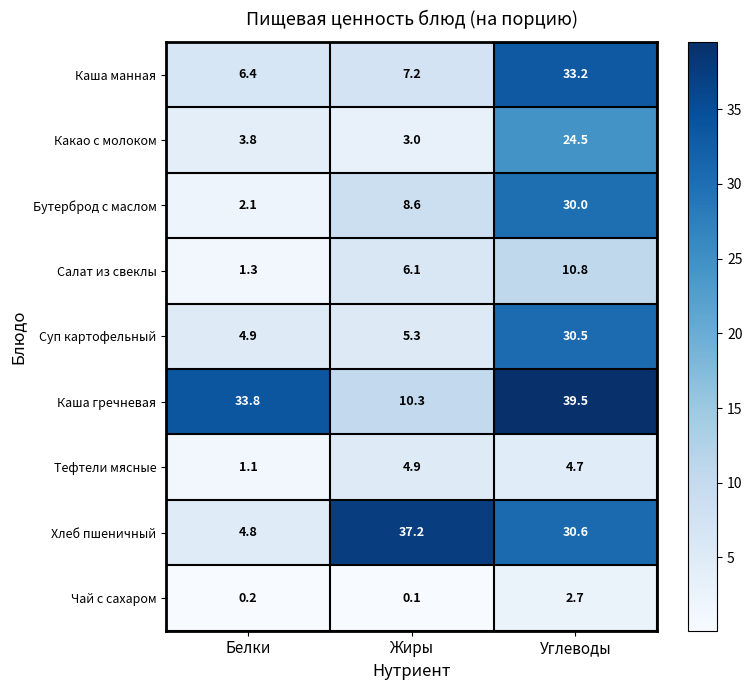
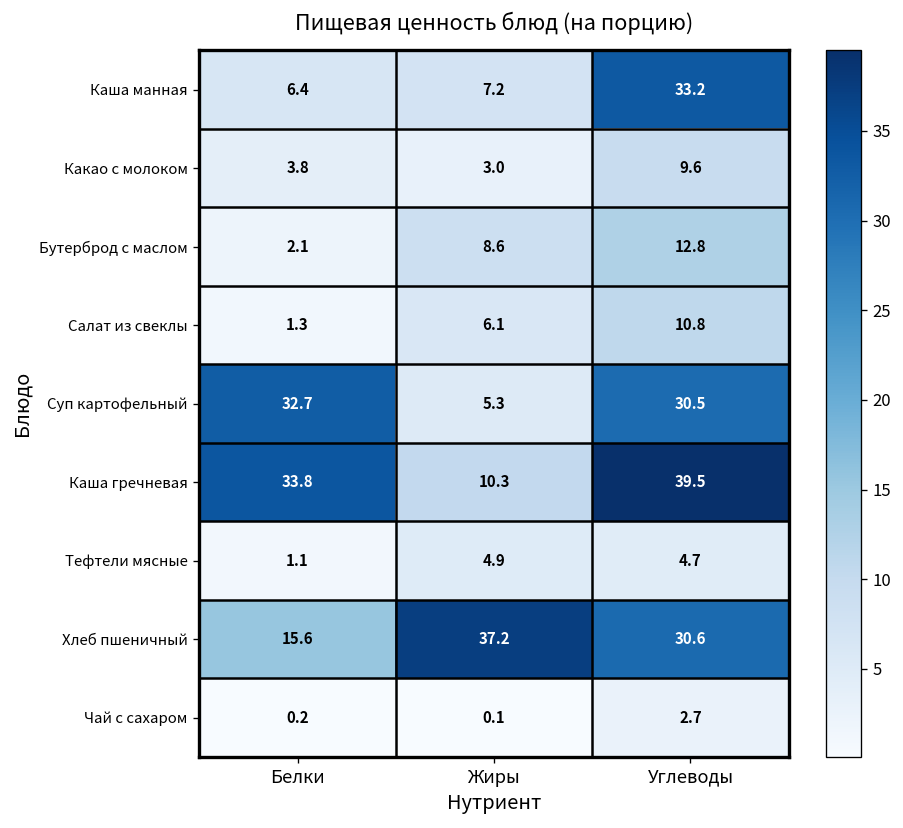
Какао с молоком, Углеводы: 24.5 -> 9.6
Бутерброд с маслом, Углеводы: 30.0 -> 12.8
Суп картофельный, Белки: 4.9 -> 32.7
Хлеб пшеничный, Белки: 4.8 -> 15.6
